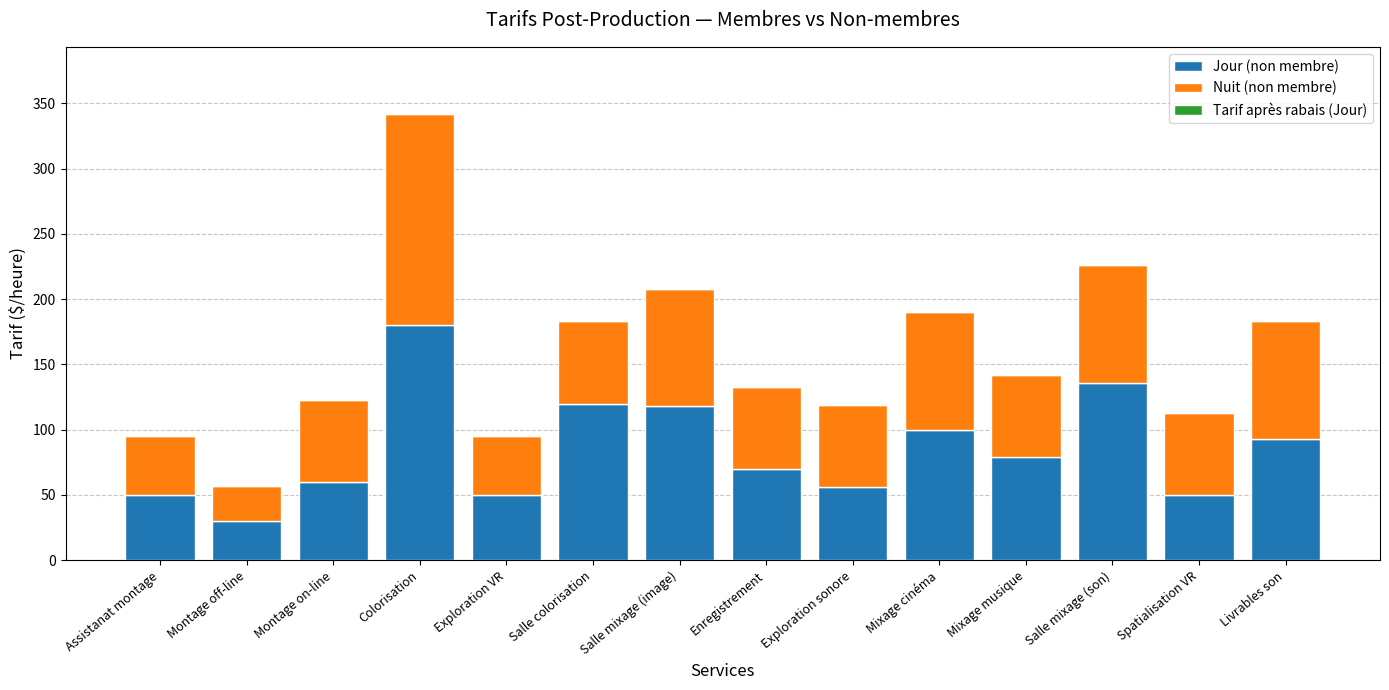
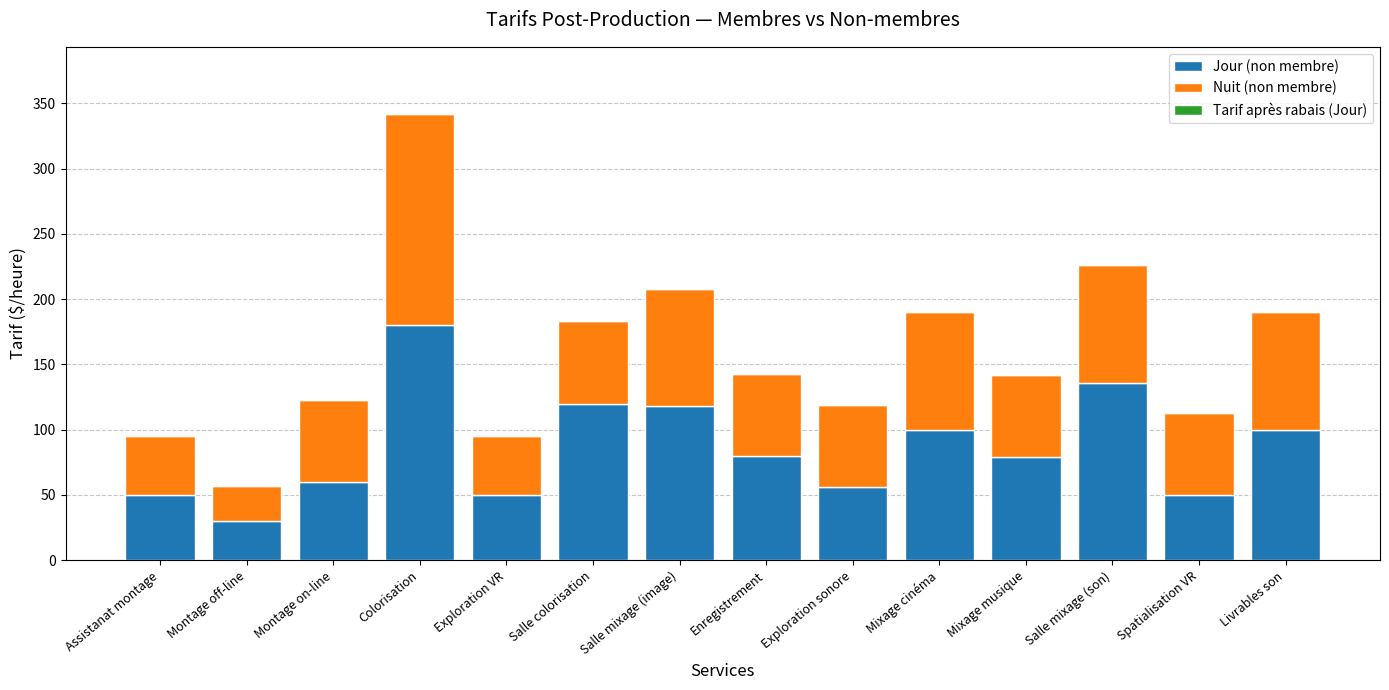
Jour (non membre), Enregistrement: 70 -> 80
Jour (non membre), Livrables son: 93 -> 100
